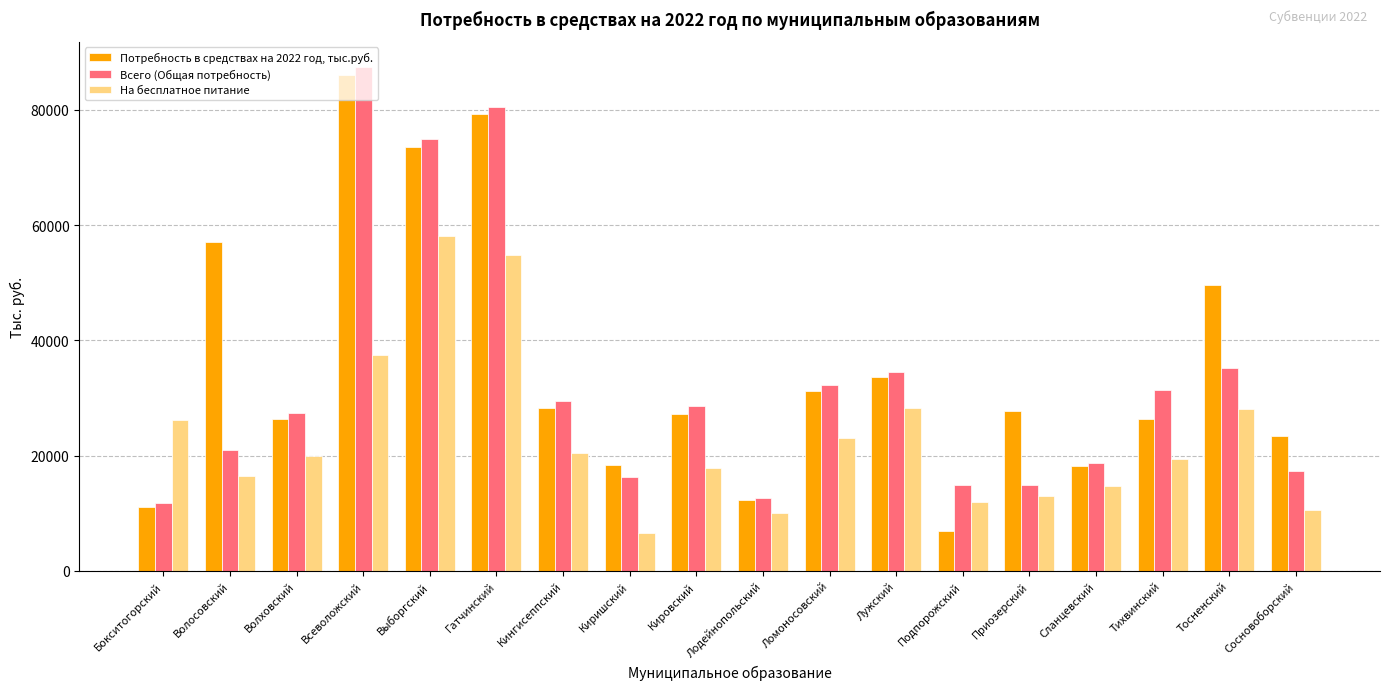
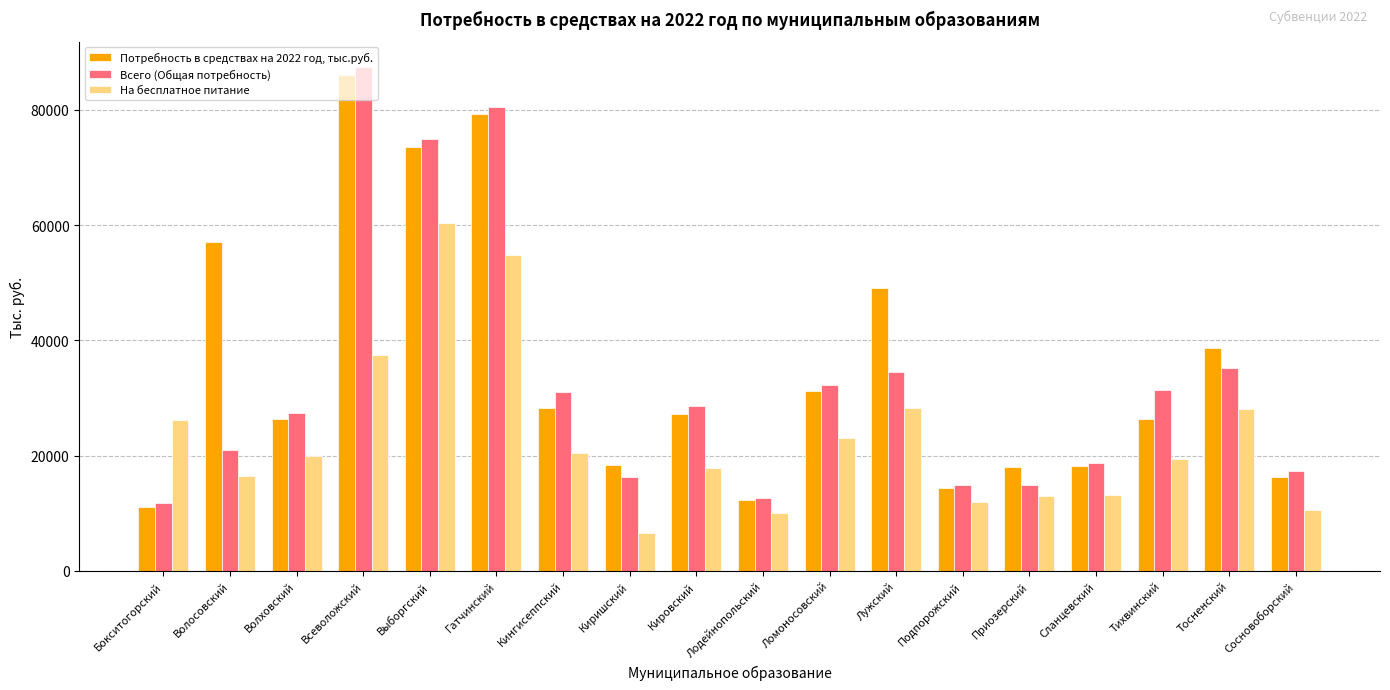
На бесплатное питание, Выборгский: 58000 -> 60000
Всего (Общая потребность), Кингисеппский: 29000 -> 31000
Потребность в средствах на 2022 год, тыс.руб., Лужский: 34000 -> 49000
Потребность в средствах на 2022 год, тыс.руб., Подпорожский: 7000 -> 14000
Потребность в средствах на 2022 год, тыс.руб., Приозерский: 28000 -> 18000
На бесплатное питание, Сланцевский: 15000 -> 13000
Потребность в средствах на 2022 год, тыс.руб., Тосненский: 50000 -> 39000
Потребность в средствах на 2022 год, тыс.руб., Сосновоборский: 23000 -> 16000
